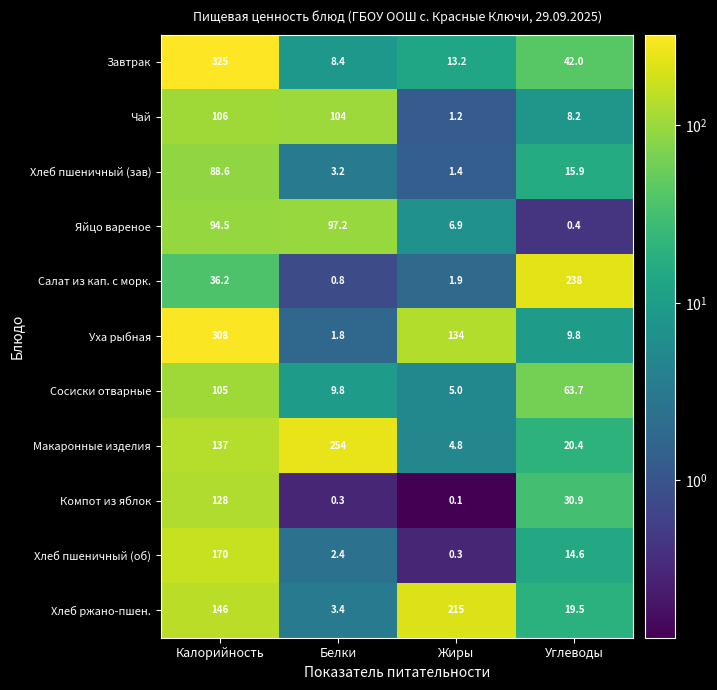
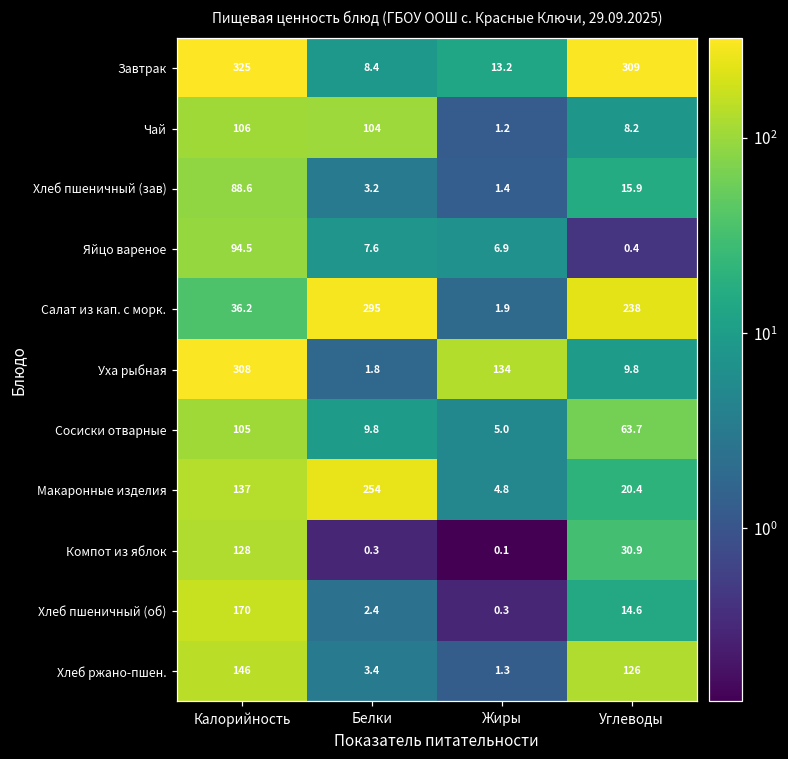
Завтрак, Углеводы: 42.0 -> 309
Яйцо вареное, Белки: 97.2 -> 7.6
Салат из кап. с морк., Белки: 0.8 -> 295
Хлеб ржано-пшен., Жиры: 215 -> 1.3
Хлеб ржано-пшен., Углеводы: 19.5 -> 126
